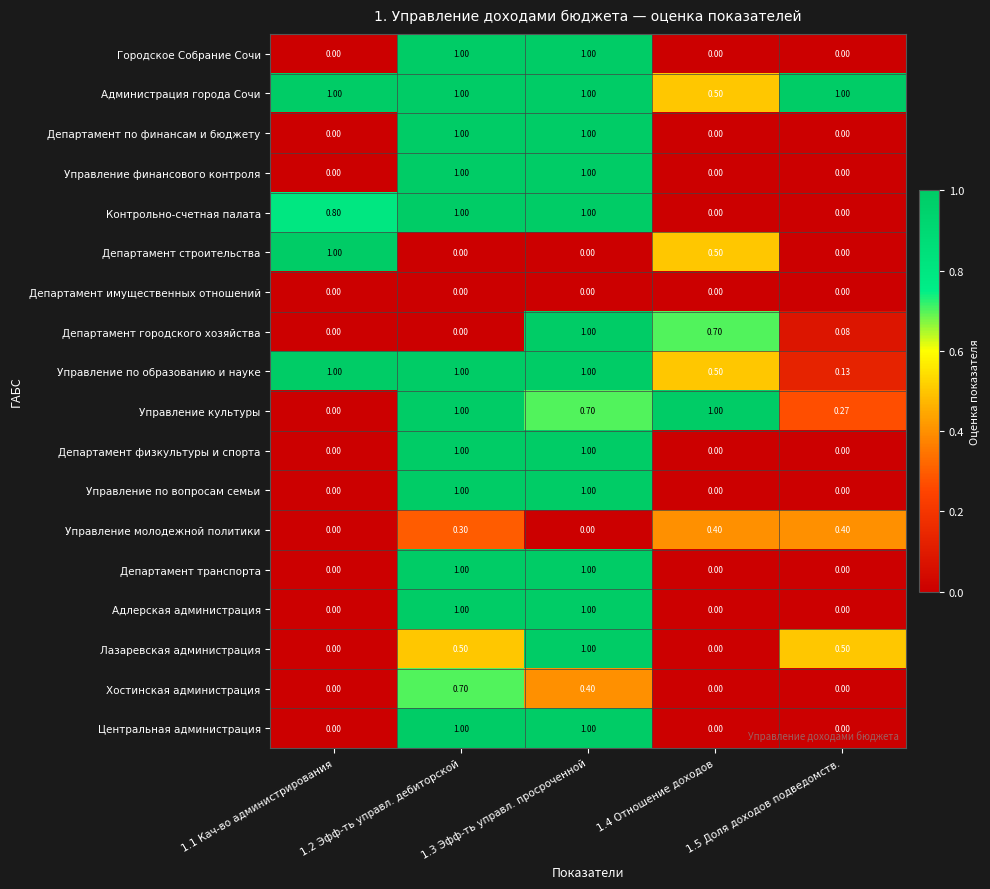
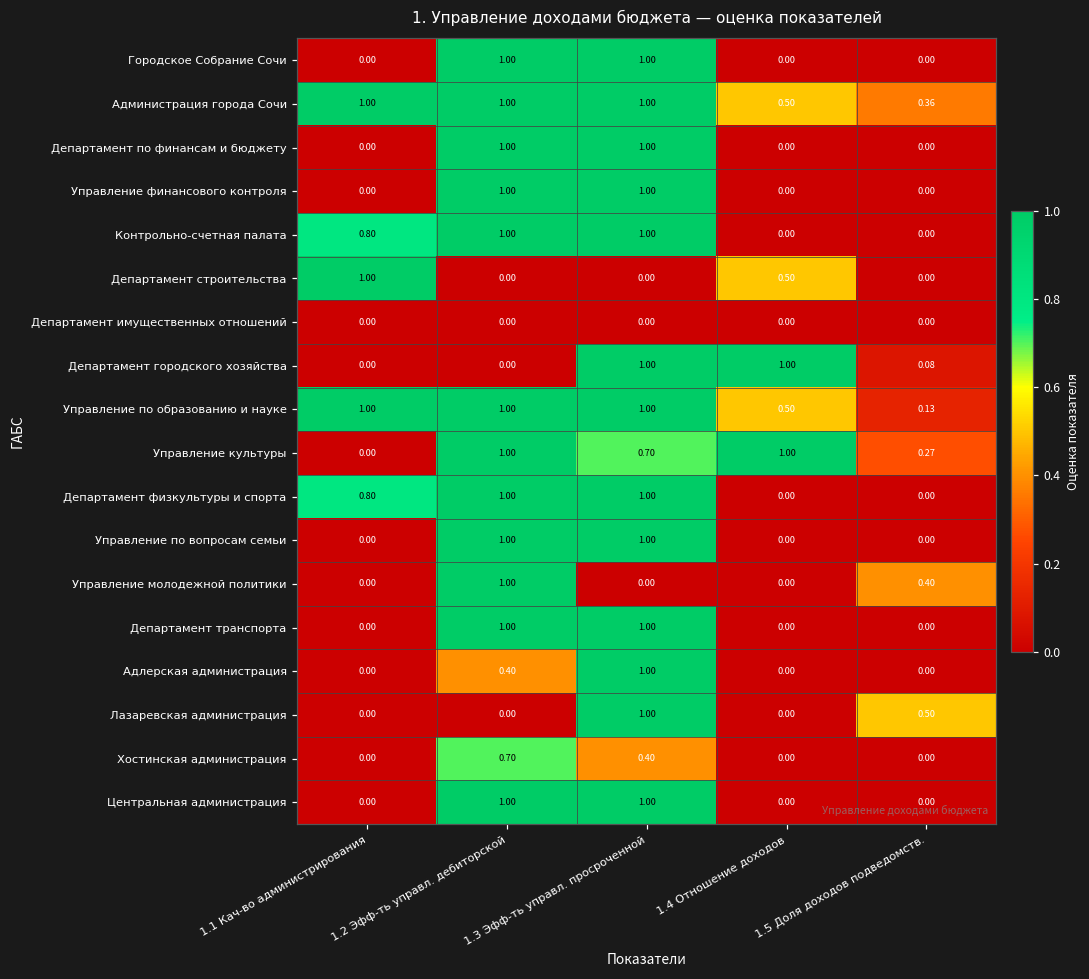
Администрация города Сочи, 1.5 Доля доходов подведомств.: 1.00 -> 0.36
Департамент городского хозяйства, 1.4 Отношение доходов: 0.70 -> 1.00
Департамент физкультуры и спорта, 1.1 Кач-во администрирования: 0.00 -> 0.80
Управление молодежной политики, 1.2 Эфф-ть управл. дебиторской: 0.30 -> 1.00
Управление молодежной политики, 1.4 Отношение доходов: 0.40 -> 0.00
Адлерская администрация, 1.2 Эфф-ть управл. дебиторской: 1.00 -> 0.40
Лазаревская администрация, 1.2 Эфф-ть управл. дебиторской: 0.50 -> 0.00
